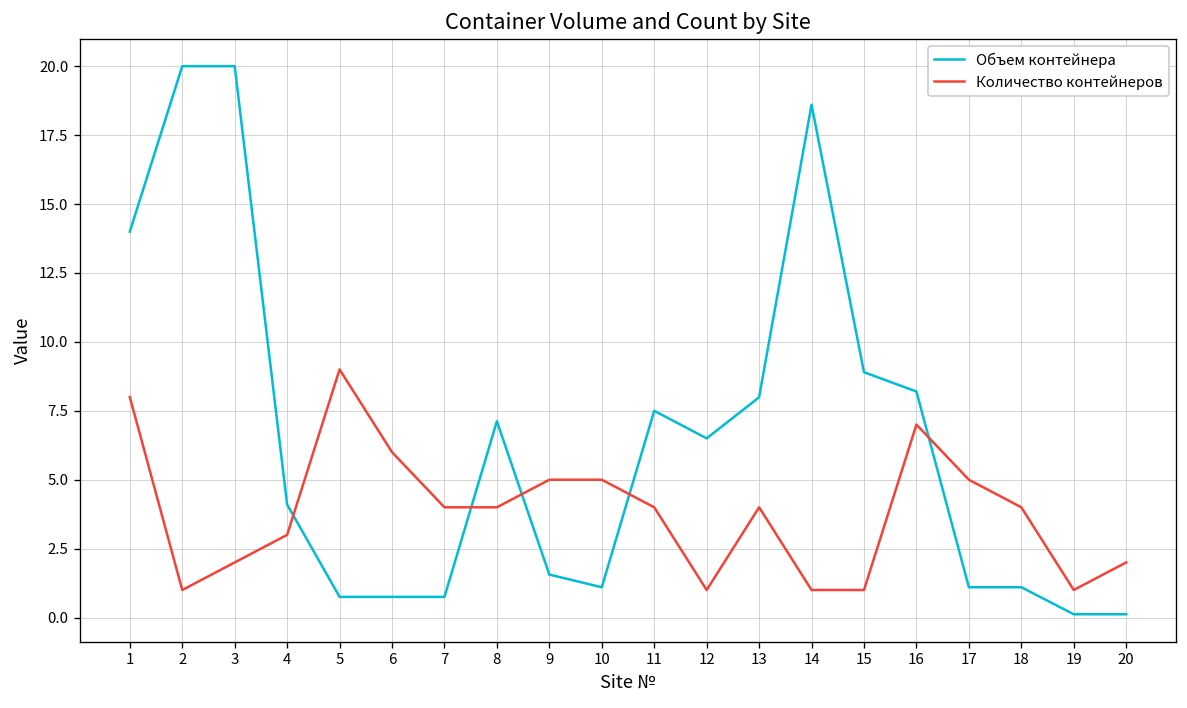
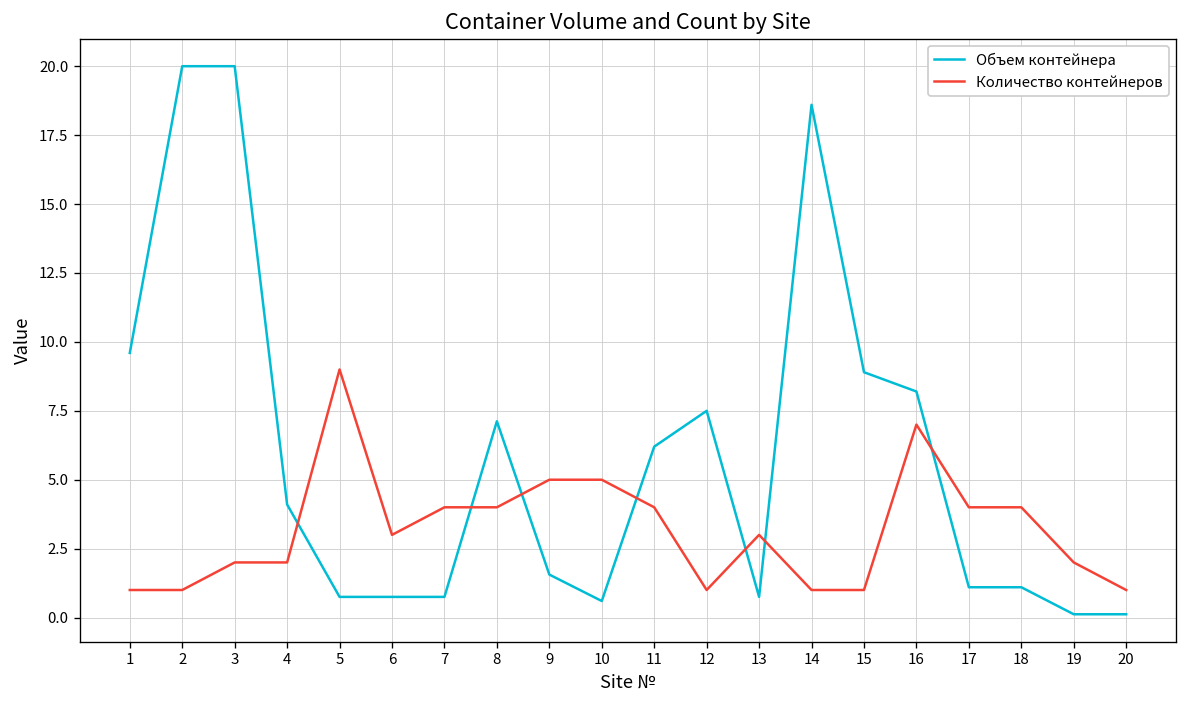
Объем контейнера, 1: 14.0 -> 9.6
Количество контейнеров, 1: 8 -> 1
Количество контейнеров, 4: 3 -> 2
Количество контейнеров, 6: 6 -> 3
Объем контейнера, 10: 1.1 -> 0.6
Объем контейнера, 11: 7.5 -> 6.2
Объем контейнера, 12: 6.5 -> 7.5
Объем контейнера, 13: 8.0 -> 0.8
Количество контейнеров, 13: 4 -> 3
Количество контейнеров, 17: 5 -> 4
Количество контейнеров, 19: 1 -> 2
Количество контейнеров, 20: 2 -> 1
